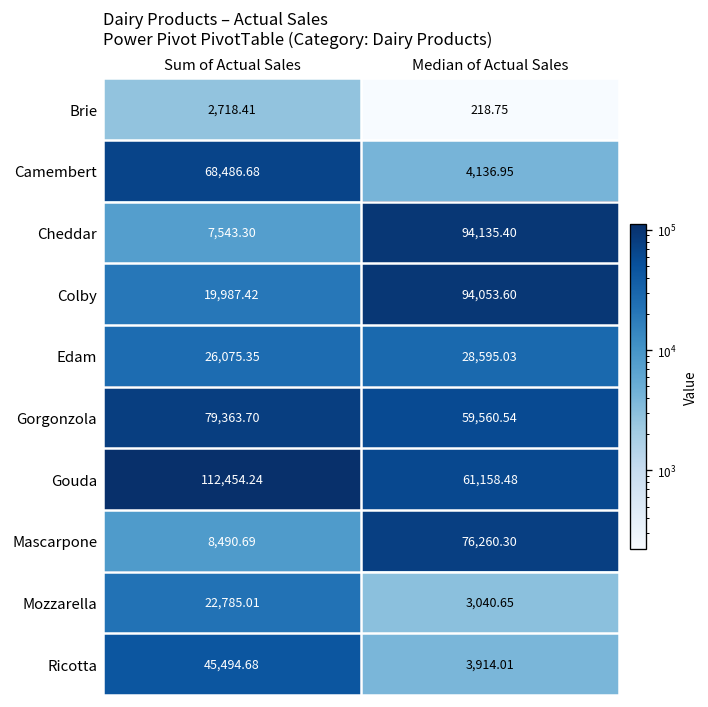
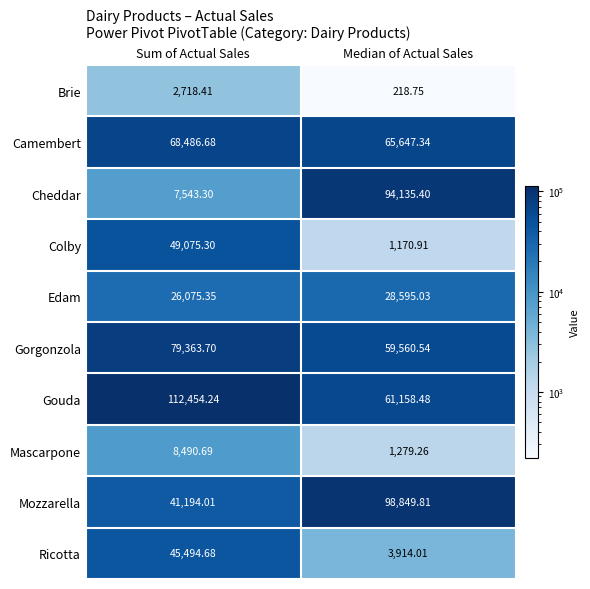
Camembert, Median of Actual Sales: 4,136.95 -> 65,647.34
Colby, Sum of Actual Sales: 19,987.42 -> 49,075.30
Colby, Median of Actual Sales: 94,053.60 -> 1,170.91
Mascarpone, Median of Actual Sales: 76,260.30 -> 1,279.26
Mozzarella, Sum of Actual Sales: 22,785.01 -> 41,194.01
Mozzarella, Median of Actual Sales: 3,040.65 -> 98,849.81
